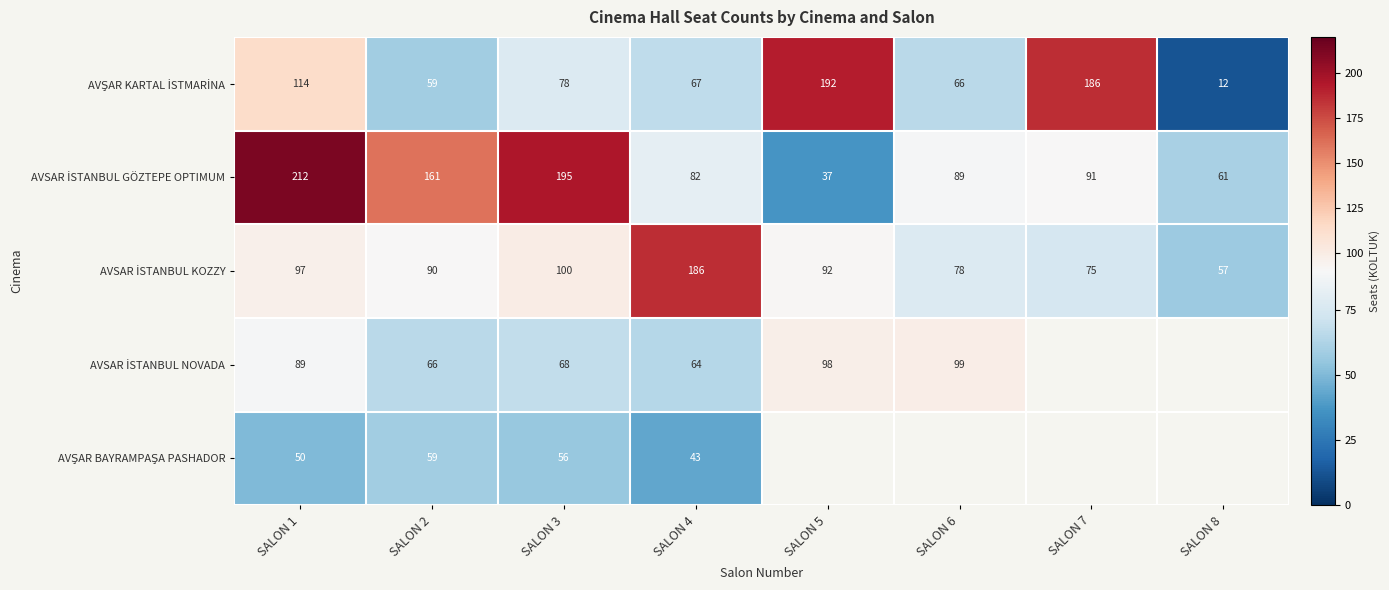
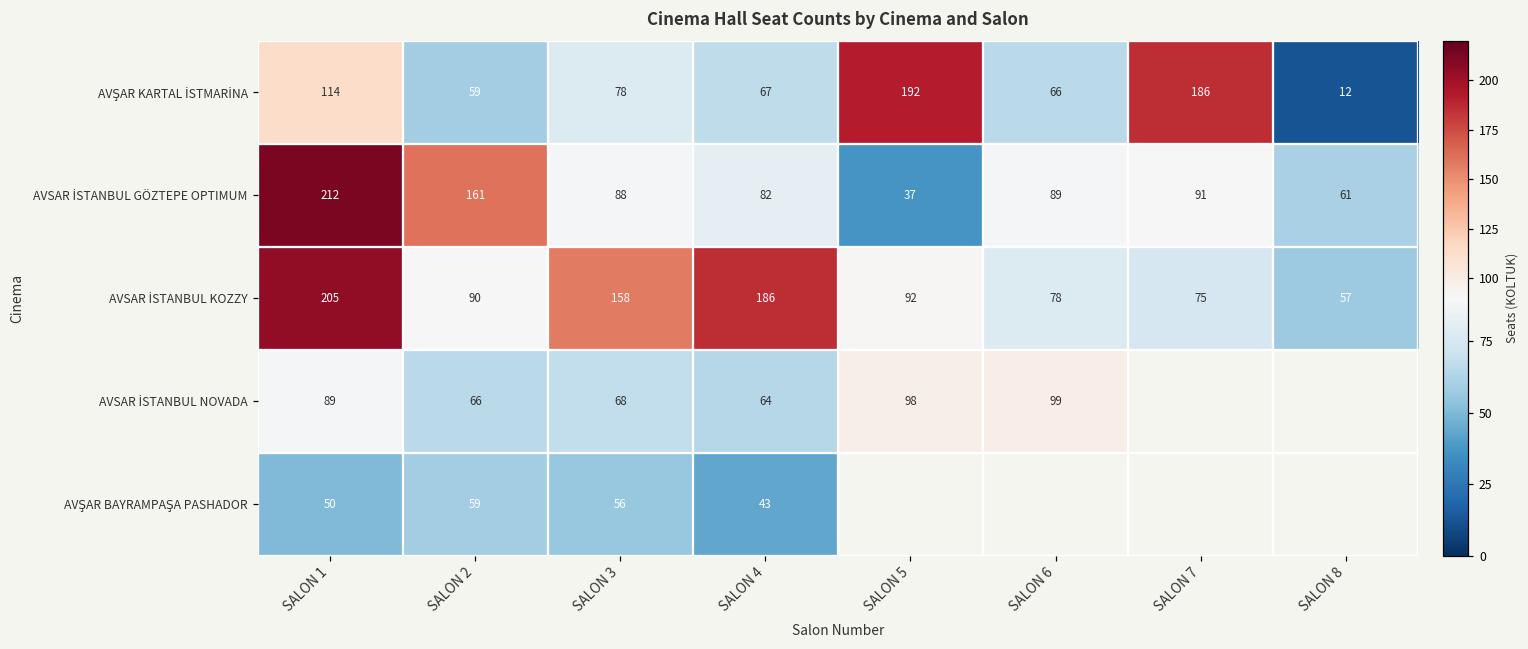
AVSAR İSTANBUL GÖZTEPE OPTIMUM, SALON 3: 195 -> 88
AVSAR İSTANBUL KOZZY, SALON 1: 97 -> 205
AVSAR İSTANBUL KOZZY, SALON 3: 100 -> 158
